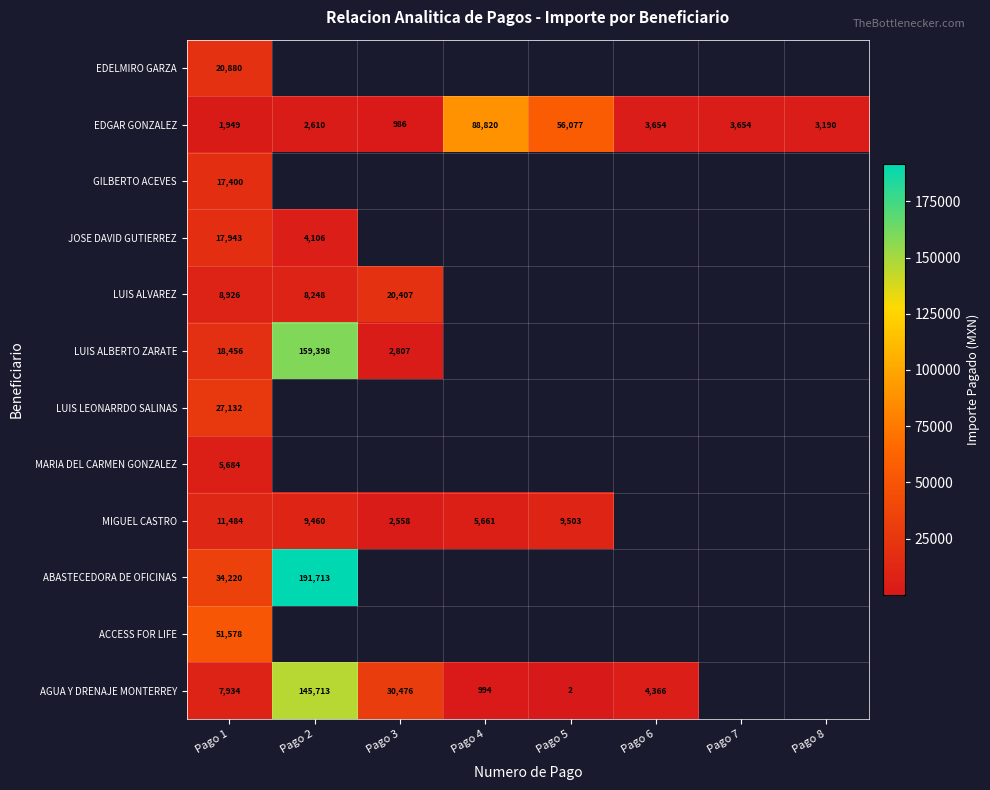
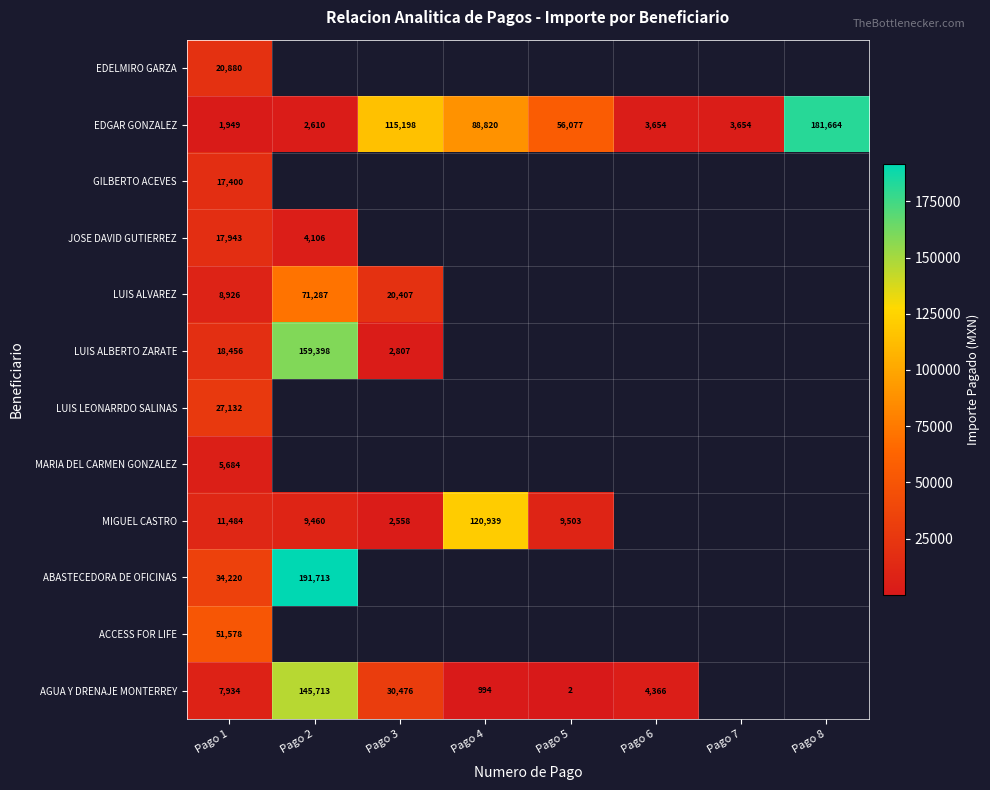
EDGAR GONZALEZ, Pago 3: 986 -> 115,198
EDGAR GONZALEZ, Pago 8: 3,190 -> 181,664
LUIS ALVAREZ, Pago 2: 8,248 -> 71,287
MIGUEL CASTRO, Pago 4: 5,661 -> 120,939
